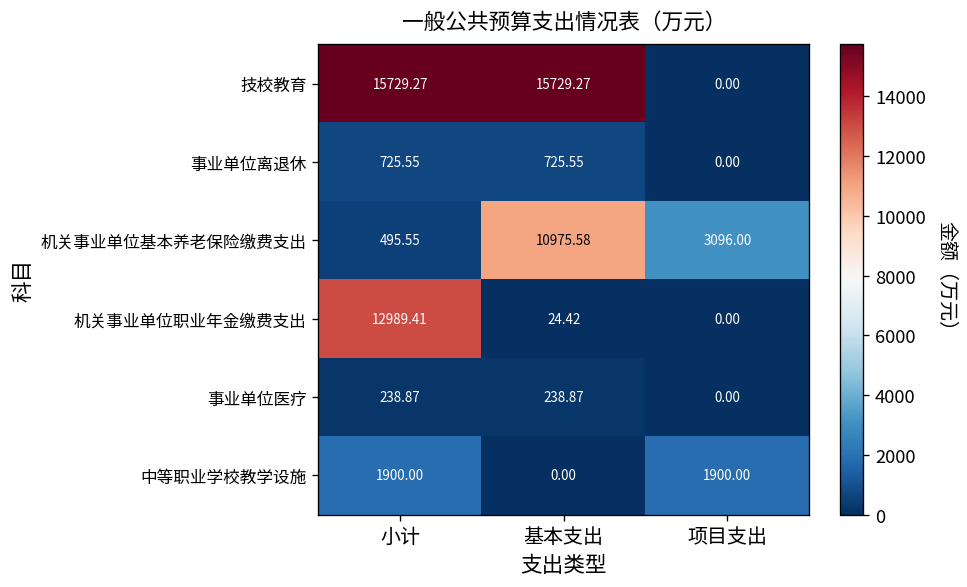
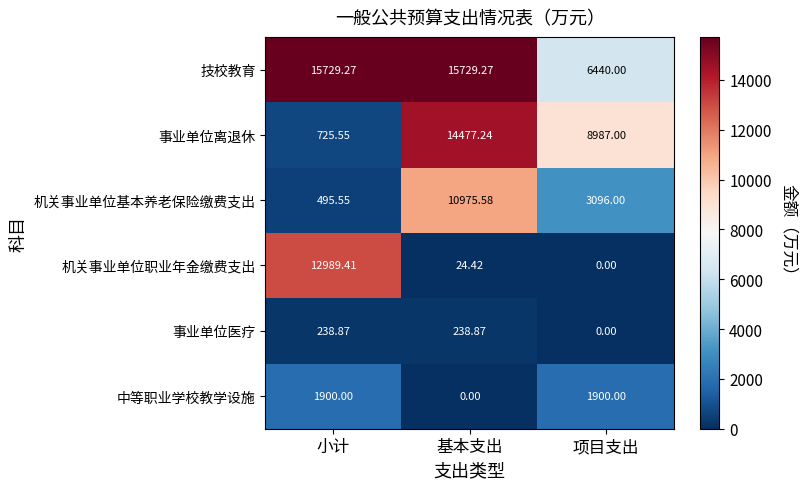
技校教育, 项目支出: 0.00 -> 6440.00
事业单位离退休, 基本支出: 725.55 -> 14477.24
事业单位离退休, 项目支出: 0.00 -> 8987.00
